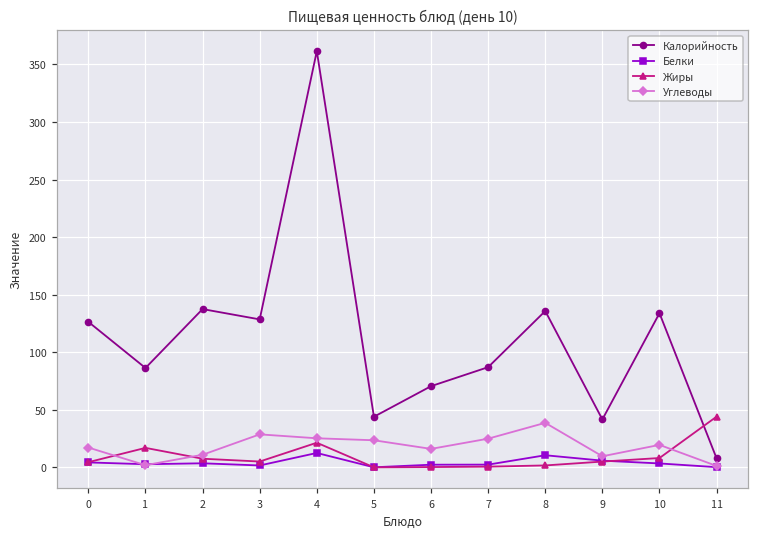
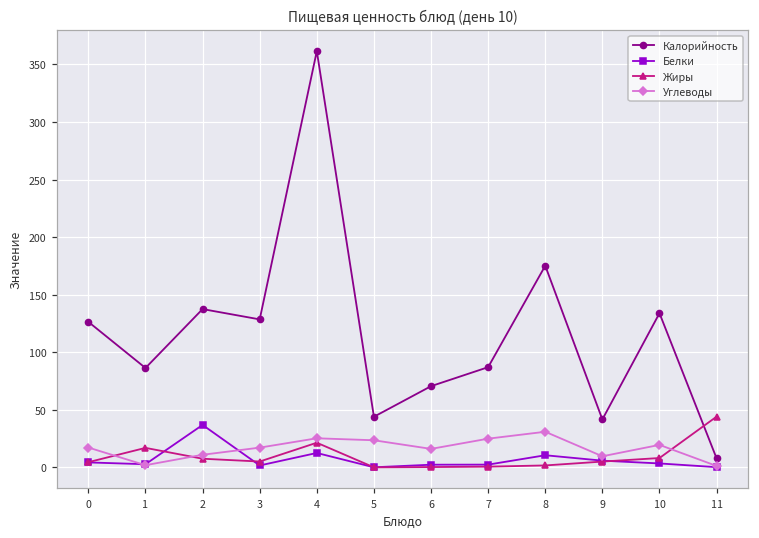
Белки, 2: 4 -> 37
Углеводы, 3: 29 -> 17
Калорийность, 8: 136 -> 175
Углеводы, 8: 39 -> 31
